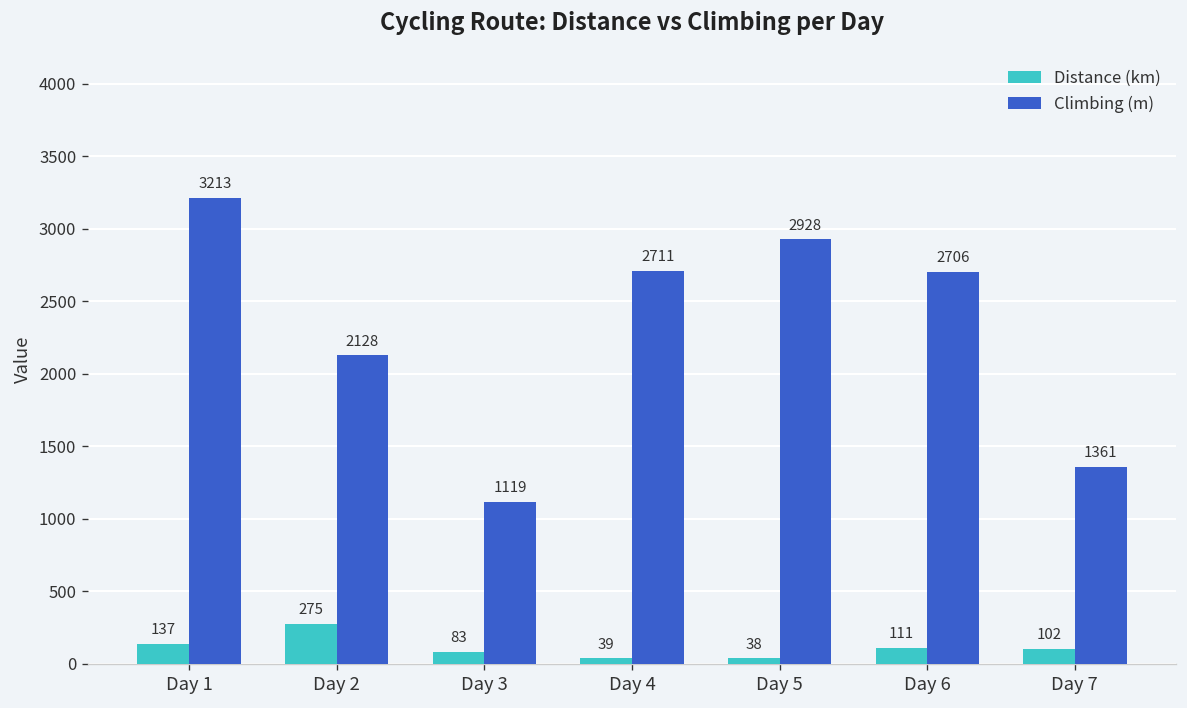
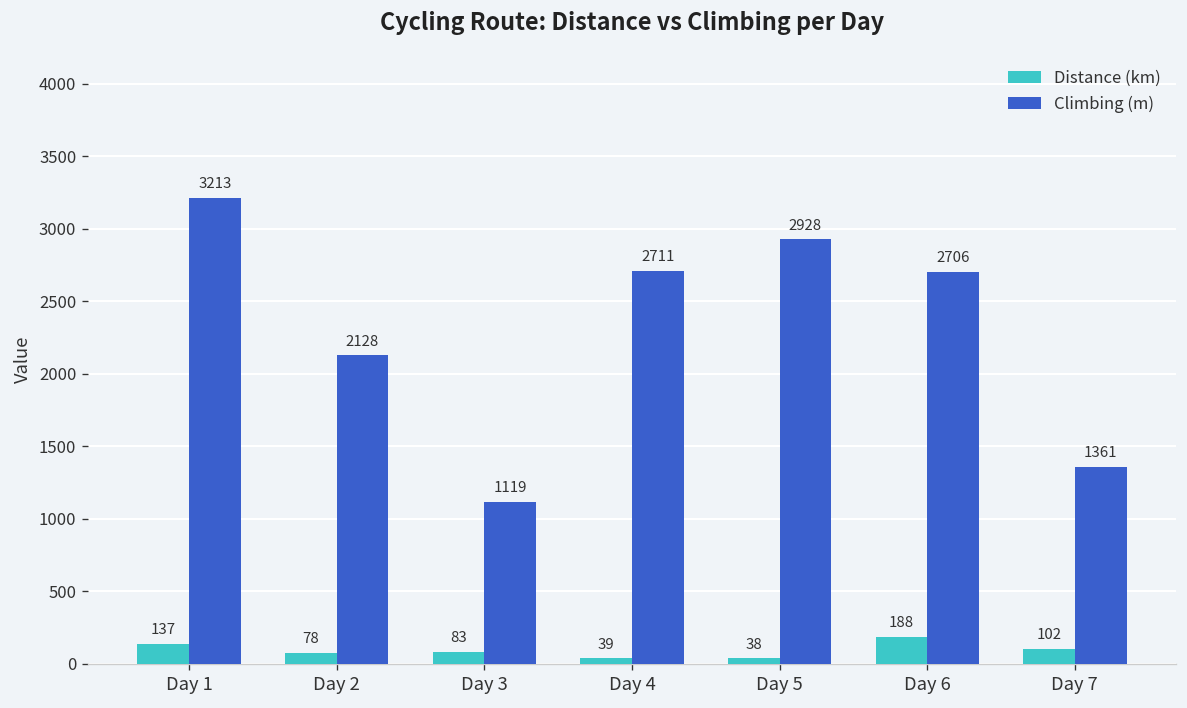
Distance (km), Day 2: 275 -> 78
Distance (km), Day 6: 111 -> 188
